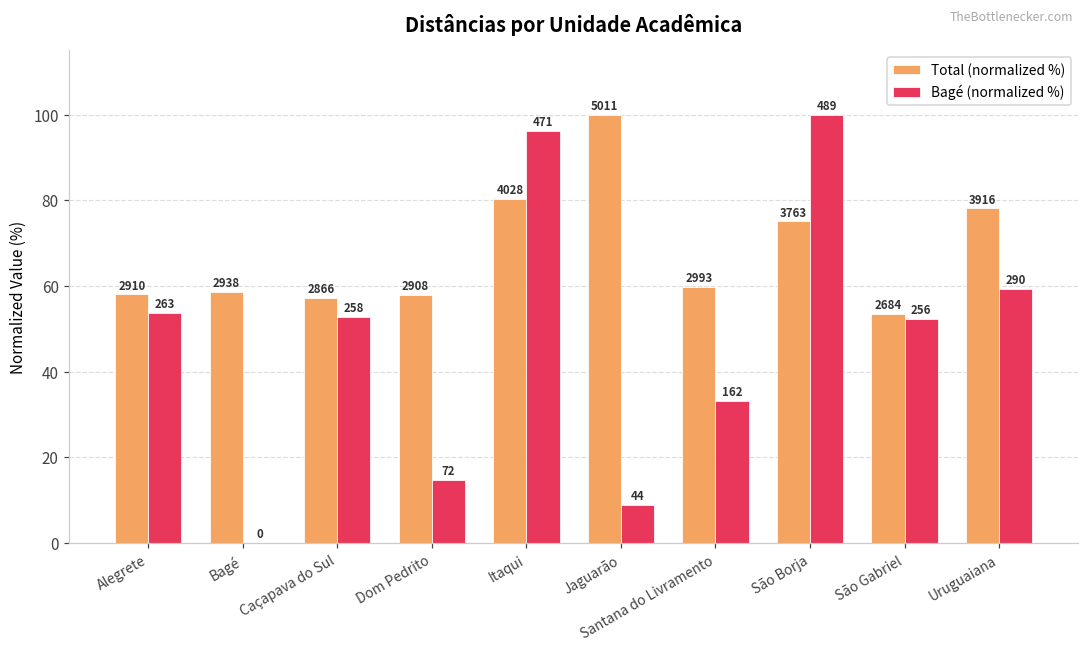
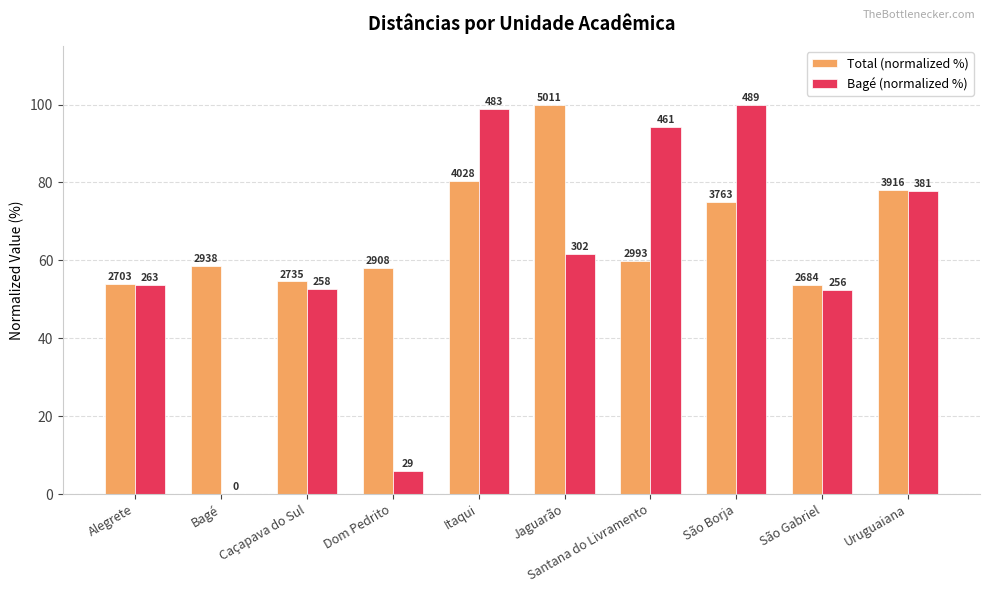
Total (normalized %), Alegrete: 2910 -> 2703
Total (normalized %), Caçapava do Sul: 2866 -> 2735
Bagé (normalized %), Dom Pedrito: 72 -> 29
Bagé (normalized %), Itaqui: 471 -> 483
Bagé (normalized %), Jaguarão: 44 -> 302
Bagé (normalized %), Santana do Livramento: 162 -> 461
Bagé (normalized %), Uruguaiana: 290 -> 381
